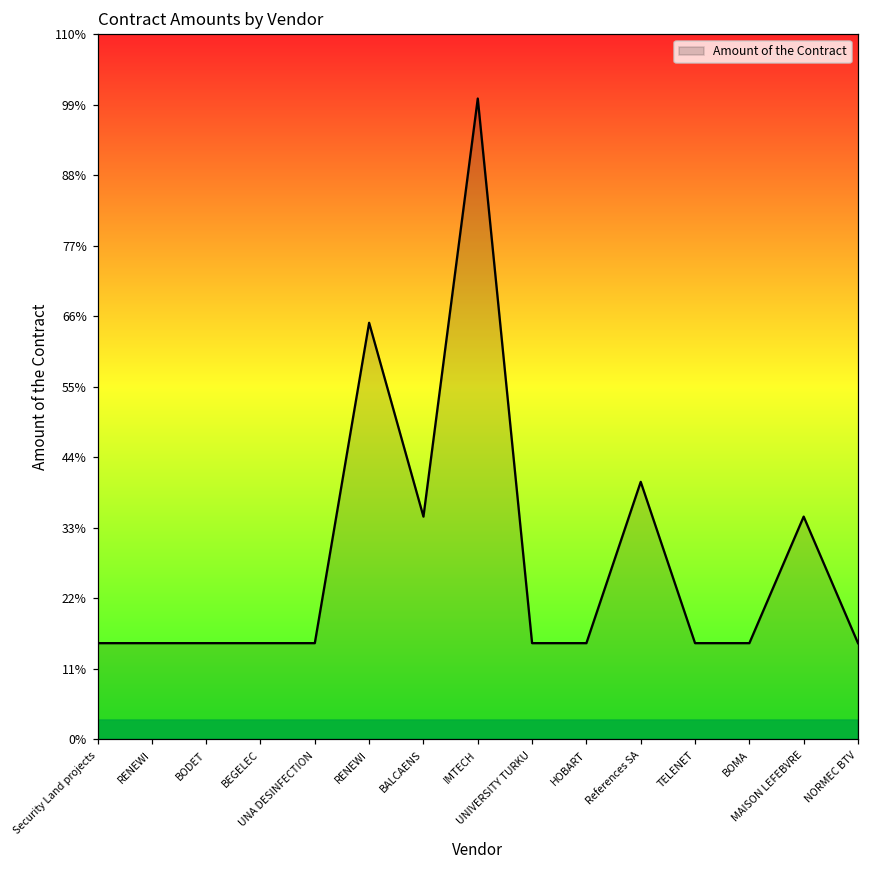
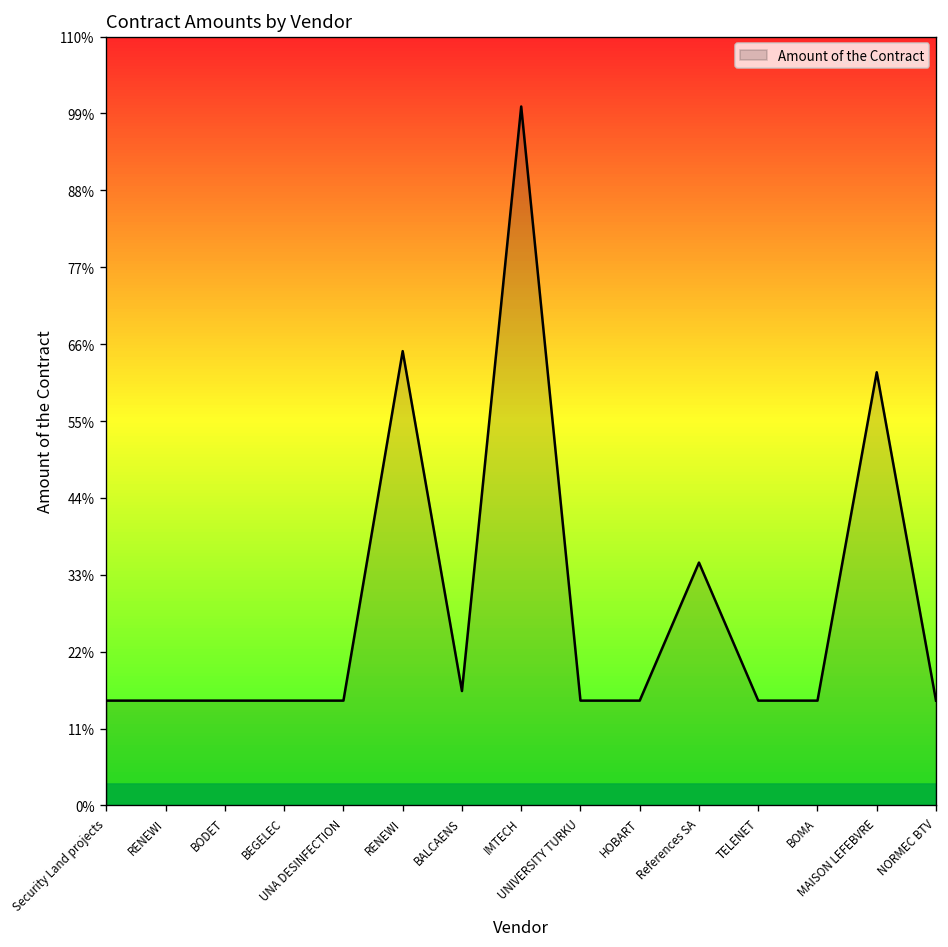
BALCAENS: 35% -> 16%
References SA: 40% -> 35%
MAISON LEFEBVRE: 35% -> 62%
